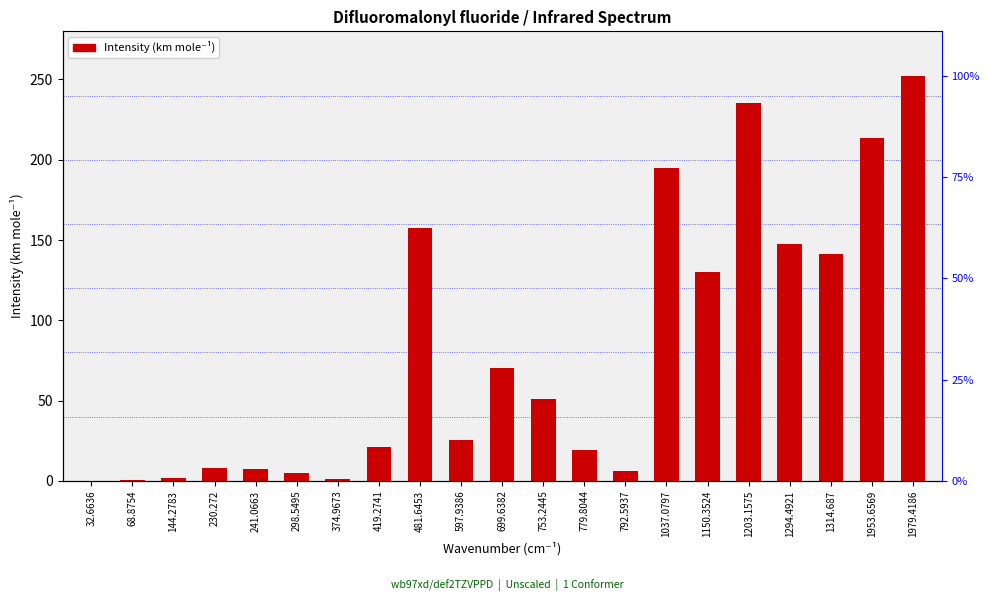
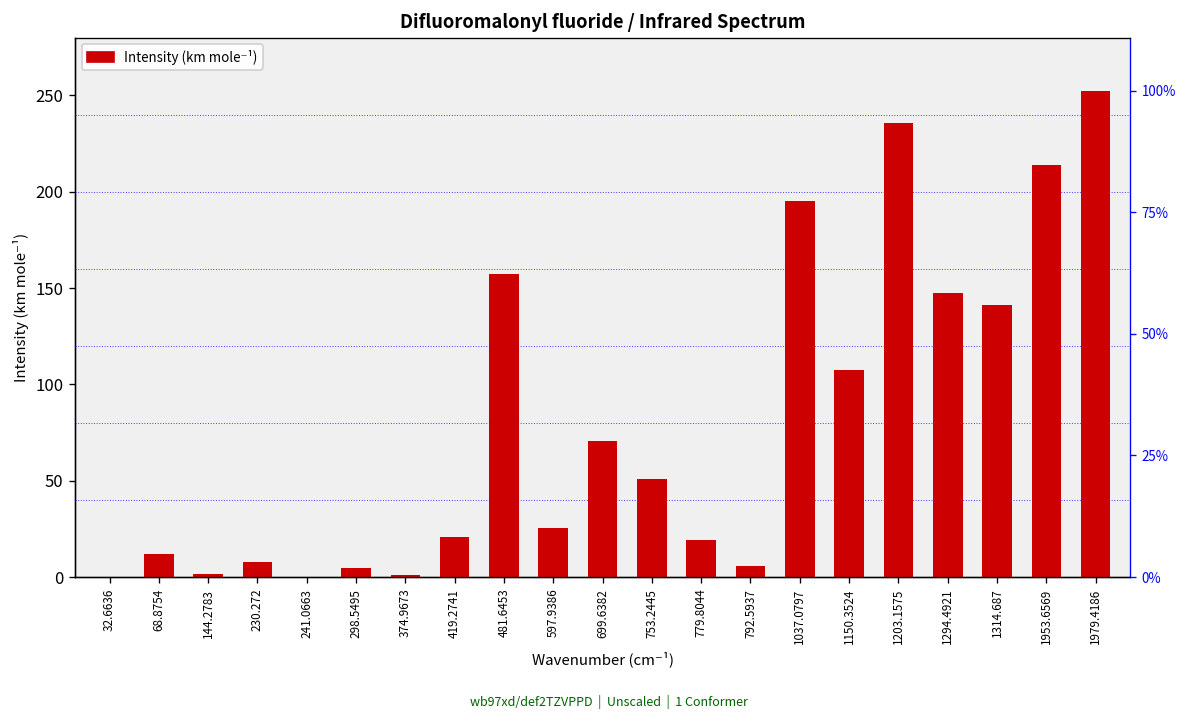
68.8754: 1 -> 12
241.0663: 7 -> 0
1150.3524: 130 -> 107
